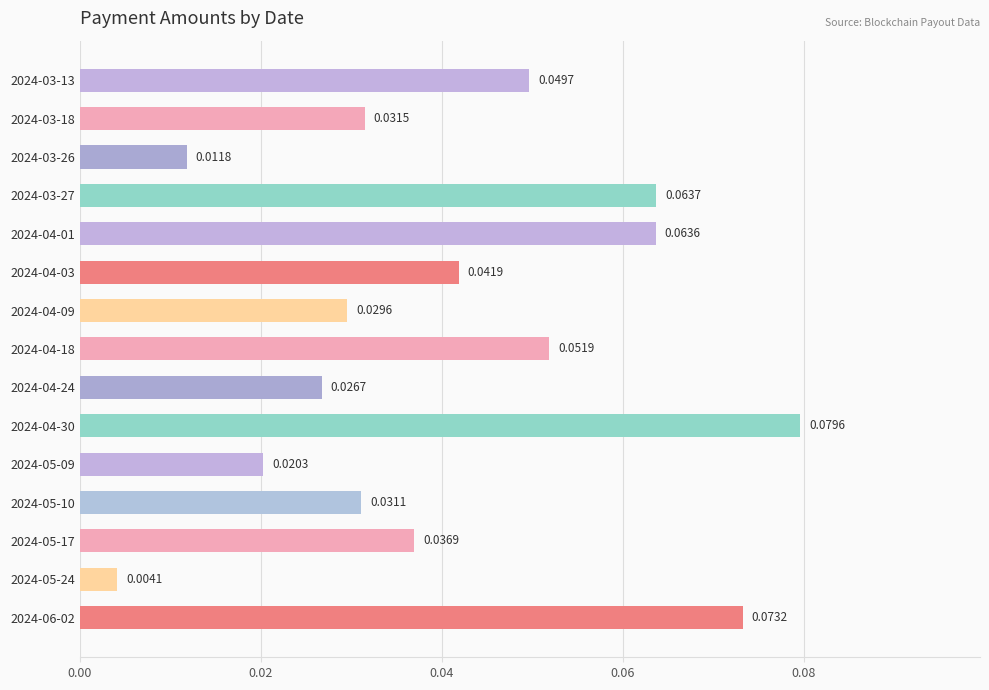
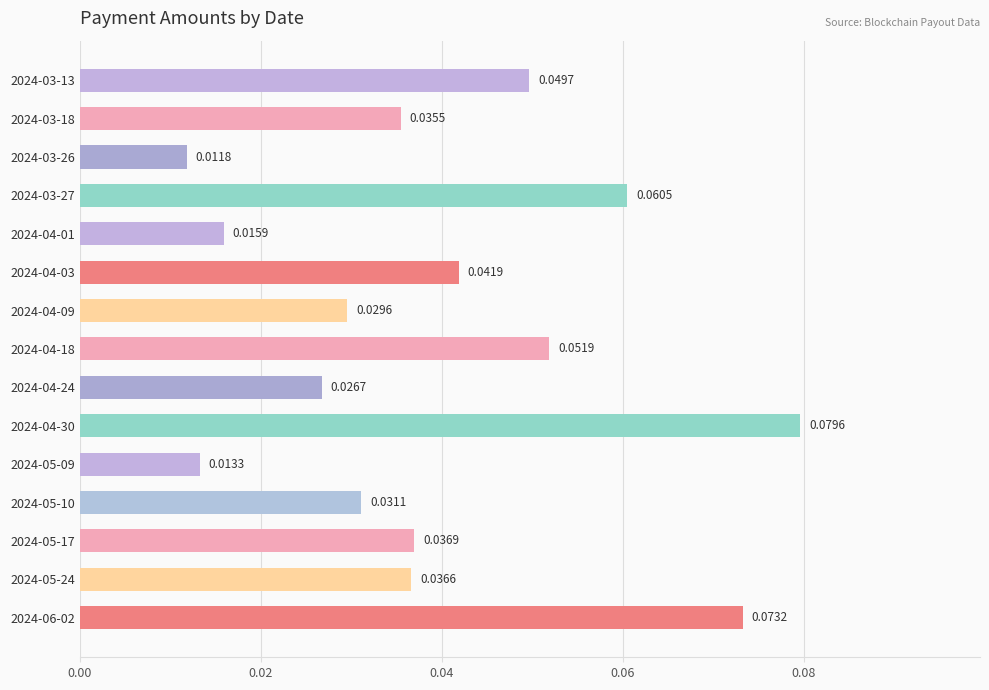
2024-03-18: 0.0315 -> 0.0355
2024-03-27: 0.0637 -> 0.0605
2024-04-01: 0.0636 -> 0.0159
2024-05-09: 0.0203 -> 0.0133
2024-05-24: 0.0041 -> 0.0366
